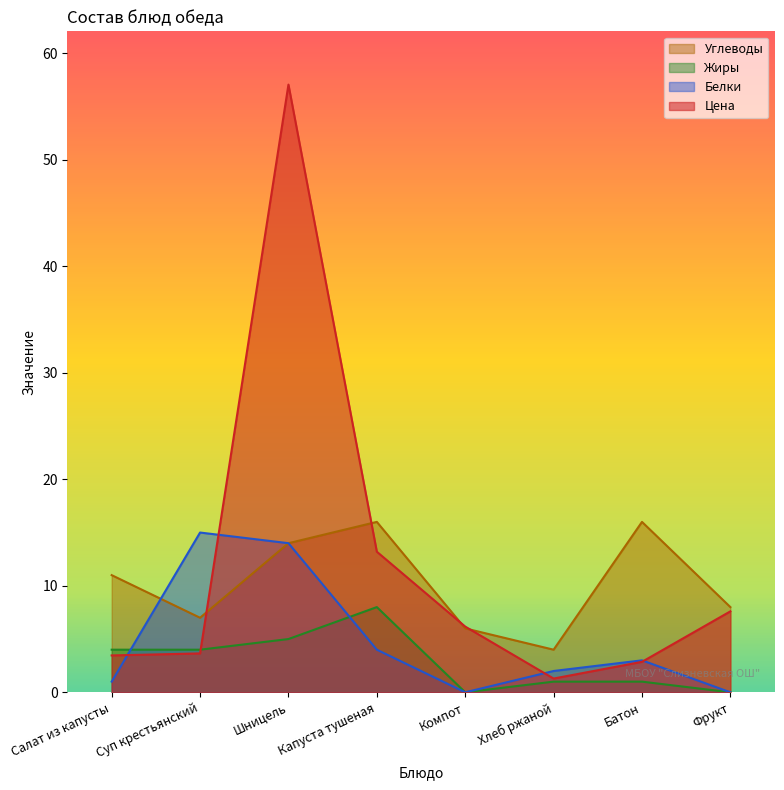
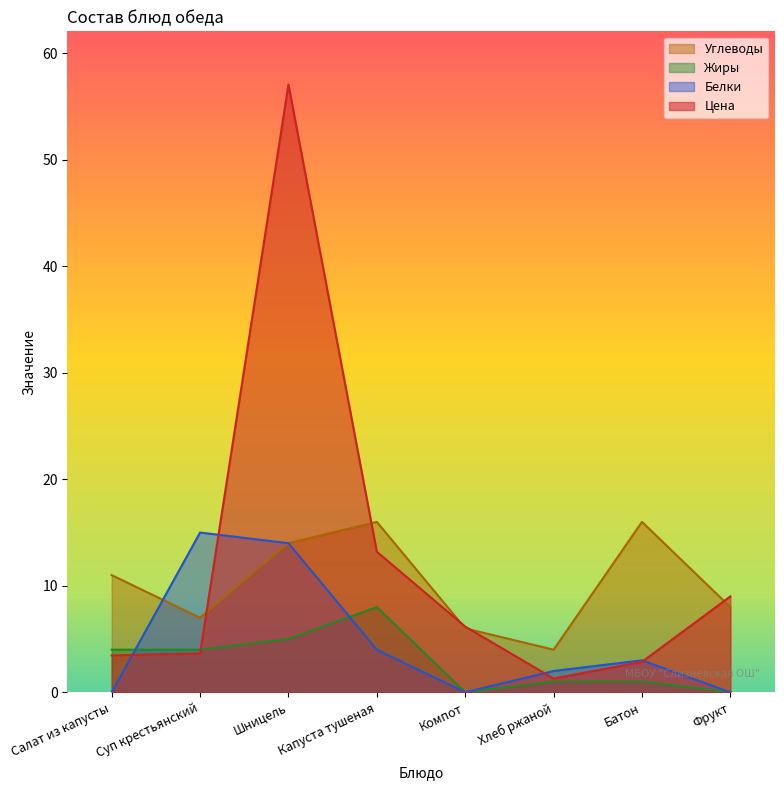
Белки, Салат из капусты: 1 -> 0
Цена, Фрукт: 7.6 -> 9.0
